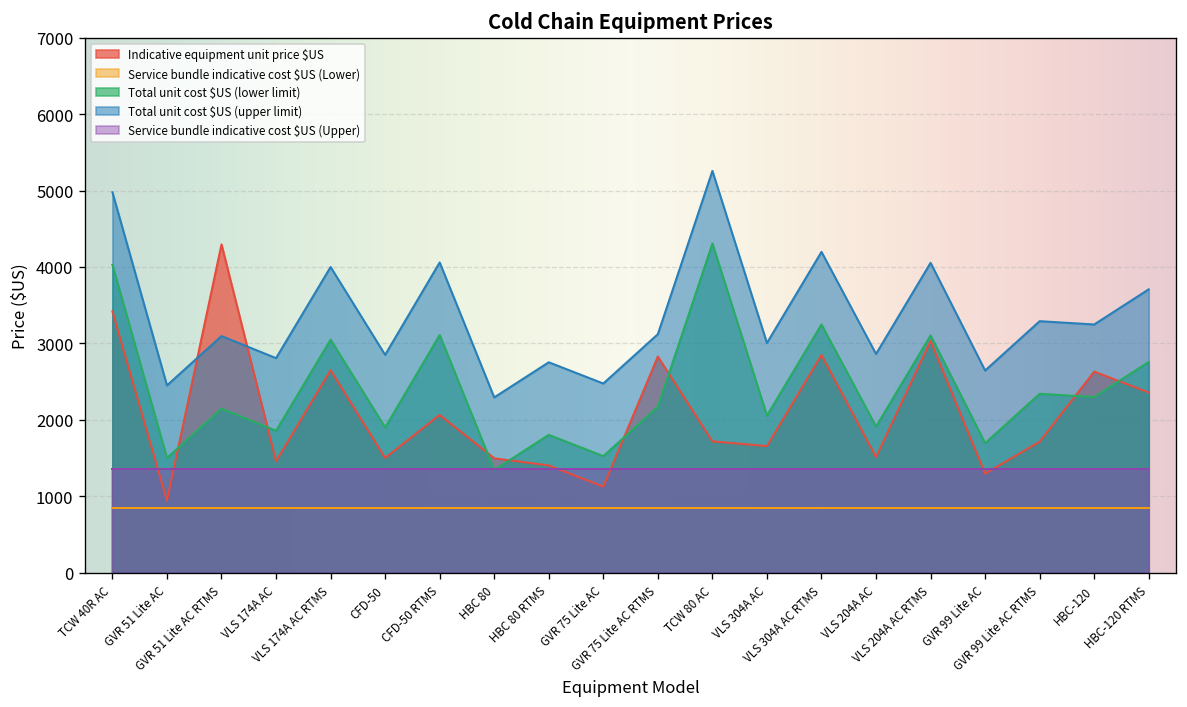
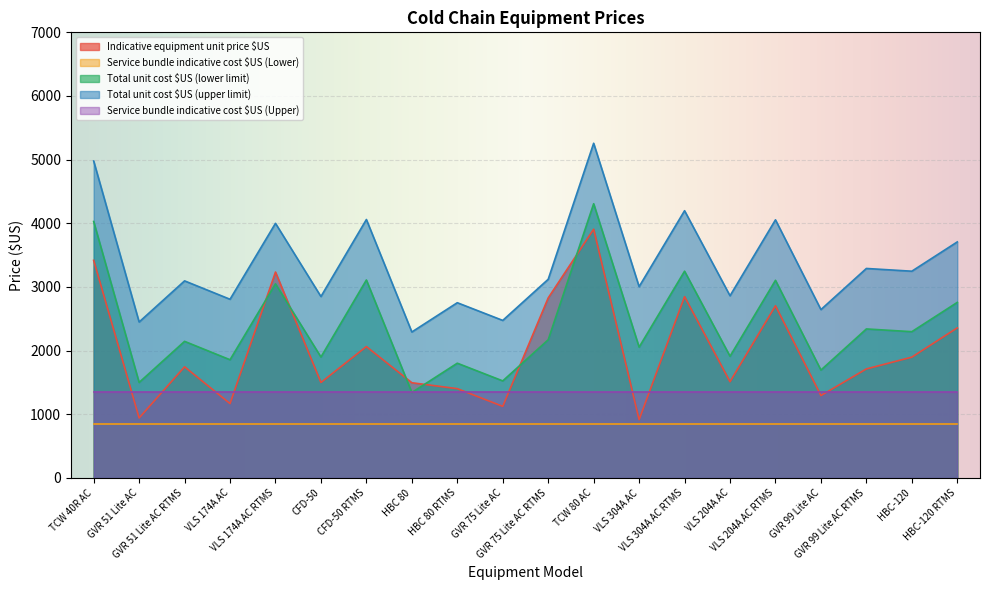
Indicative equipment unit price $US, GVR 51 Lite AC RTMS: 4300 -> 1700
Indicative equipment unit price $US, VLS 174A AC: 1500 -> 1200
Indicative equipment unit price $US, VLS 174A AC RTMS: 2600 -> 3200
Indicative equipment unit price $US, TCW 80 AC: 1700 -> 3900
Indicative equipment unit price $US, VLS 304A AC: 1700 -> 900
Indicative equipment unit price $US, VLS 204A AC RTMS: 3000 -> 2700
Indicative equipment unit price $US, HBC-120: 2600 -> 1900
